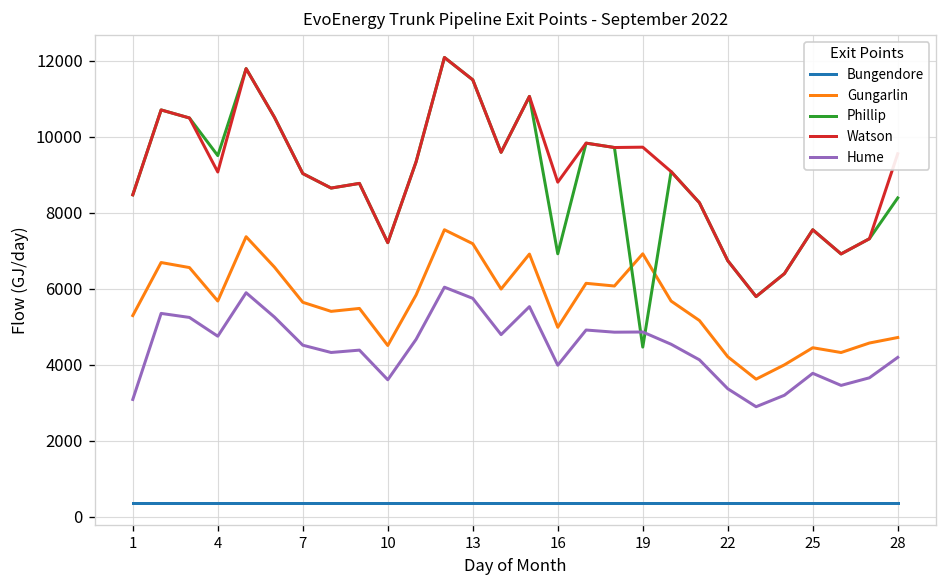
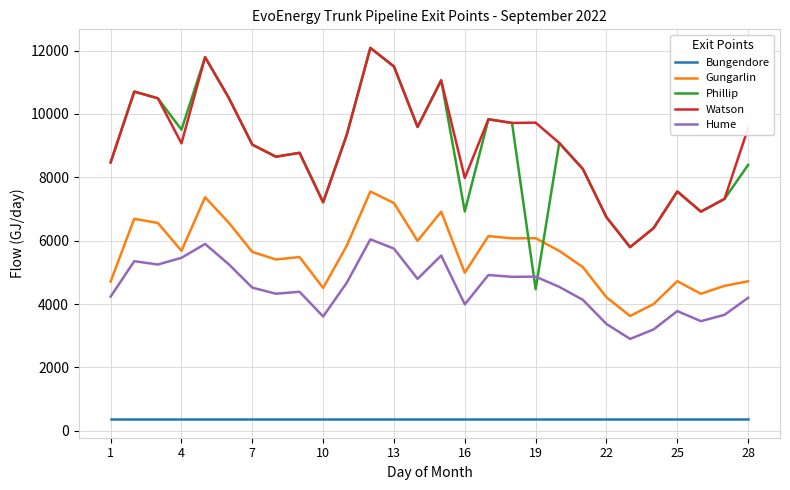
Gungarlin, 1: 5300 -> 4700
Hume, 1: 3100 -> 4200
Hume, 4: 4800 -> 5500
Watson, 16: 8800 -> 8000
Gungarlin, 19: 6900 -> 6100
Gungarlin, 25: 4500 -> 4700
